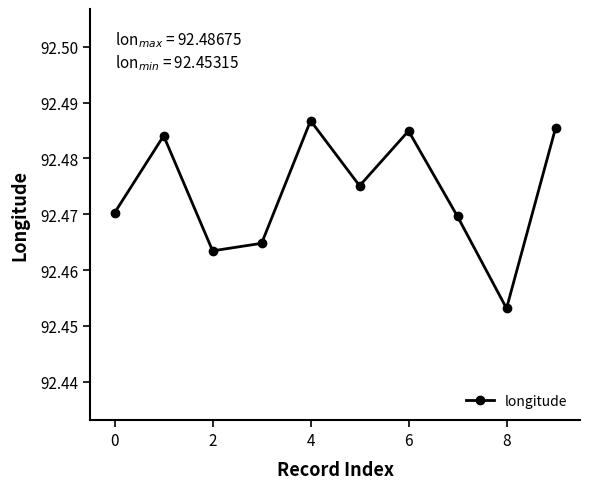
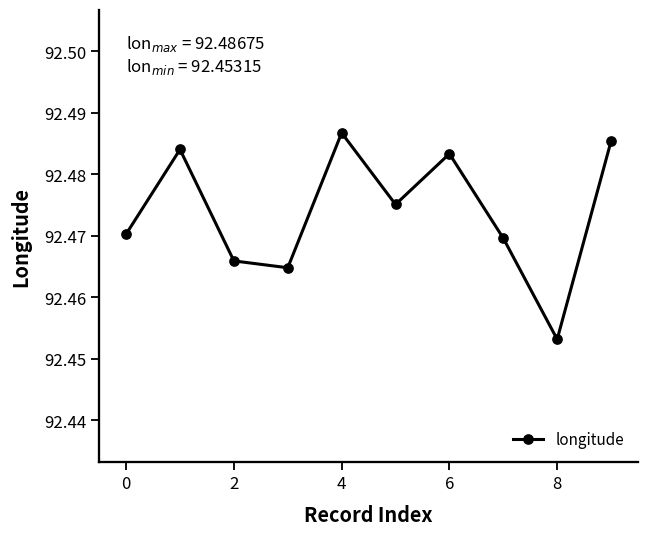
2: 92.463 -> 92.466
6: 92.485 -> 92.483
